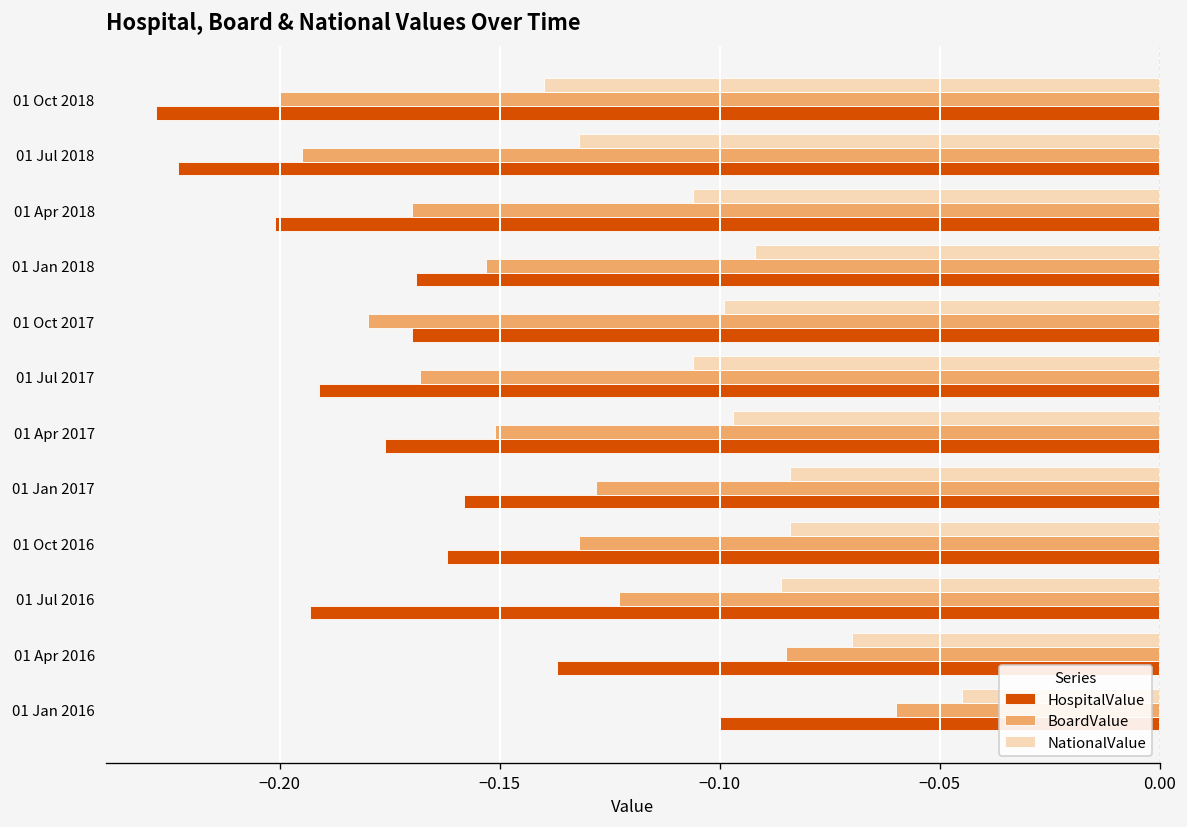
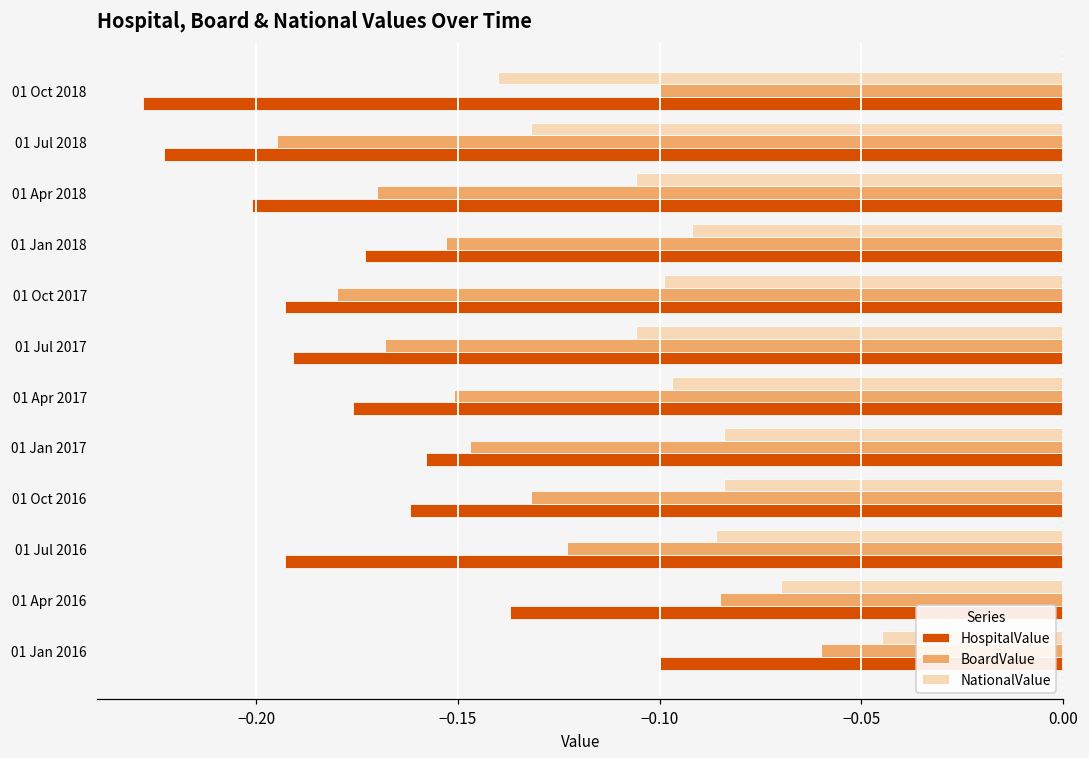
BoardValue, 01 Oct 2018: -0.2 -> -0.1
HospitalValue, 01 Jan 2018: -0.169 -> -0.173
HospitalValue, 01 Oct 2017: -0.170 -> -0.193
BoardValue, 01 Jan 2017: -0.128 -> -0.147
